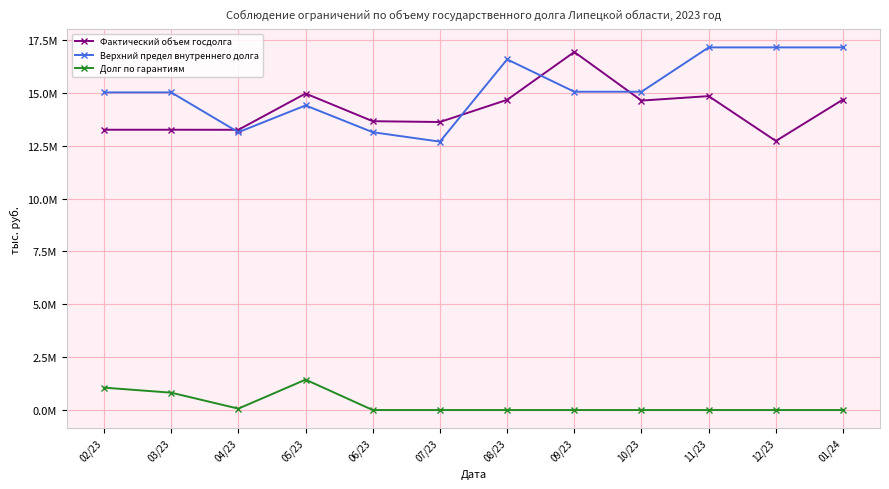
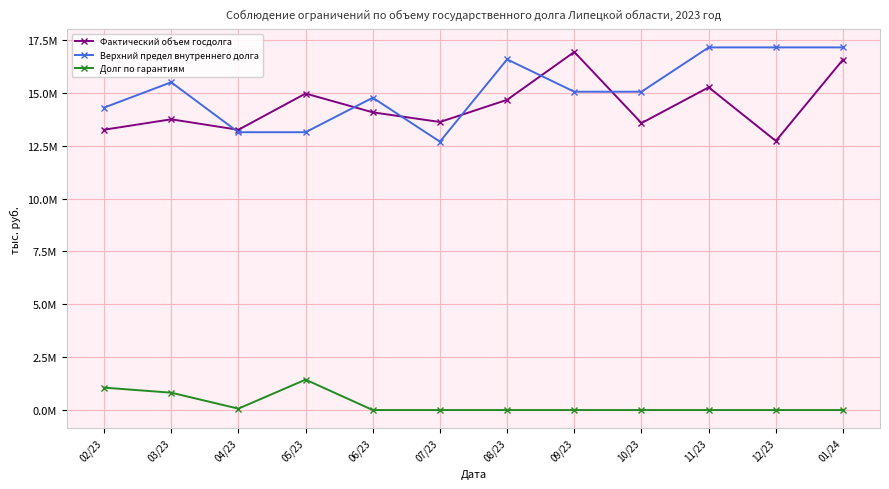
Верхний предел внутреннего долга, 02/23: 15000000 -> 14300000
Фактический объем госдолга, 03/23: 13300000 -> 13700000
Верхний предел внутреннего долга, 03/23: 15000000 -> 15500000
Верхний предел внутреннего долга, 05/23: 14400000 -> 13100000
Фактический объем госдолга, 06/23: 13700000 -> 14100000
Верхний предел внутреннего долга, 06/23: 13100000 -> 14800000
Фактический объем госдолга, 10/23: 14600000 -> 13600000
Фактический объем госдолга, 11/23: 14800000 -> 15300000
Фактический объем госдолга, 01/24: 14700000 -> 16600000
